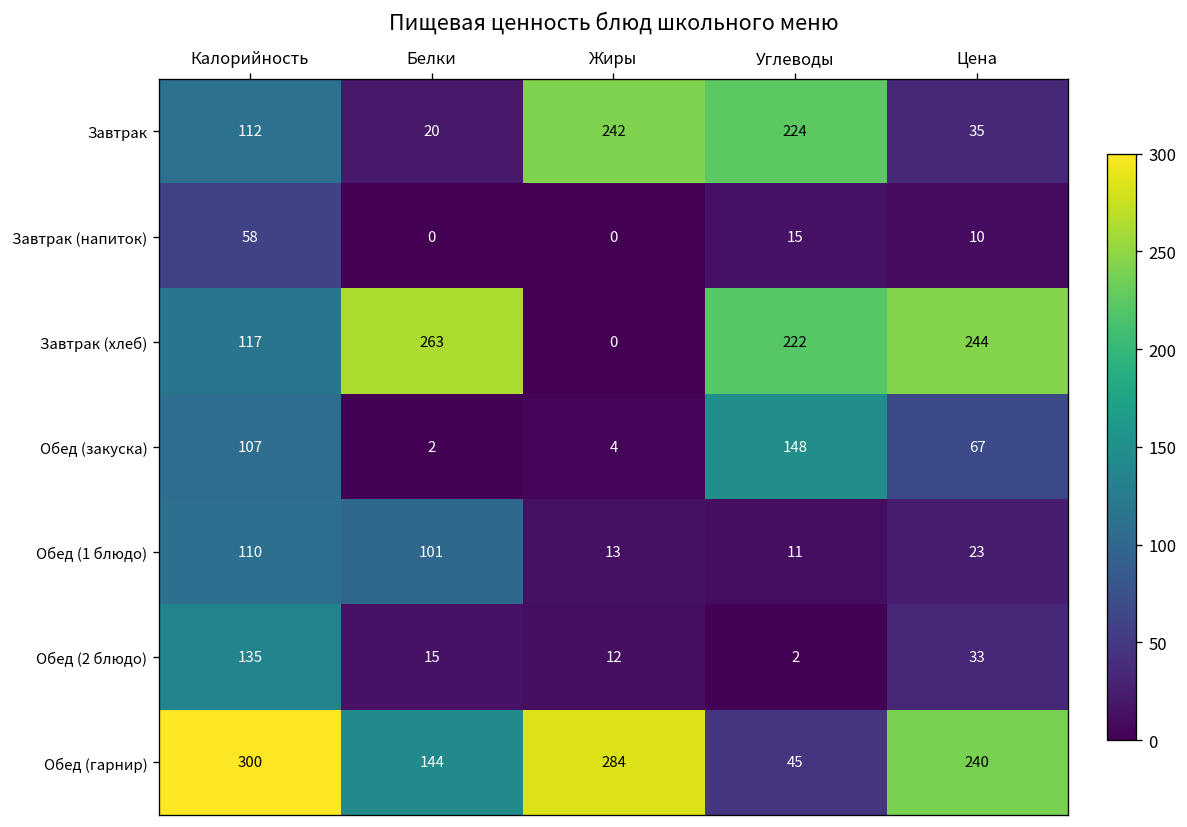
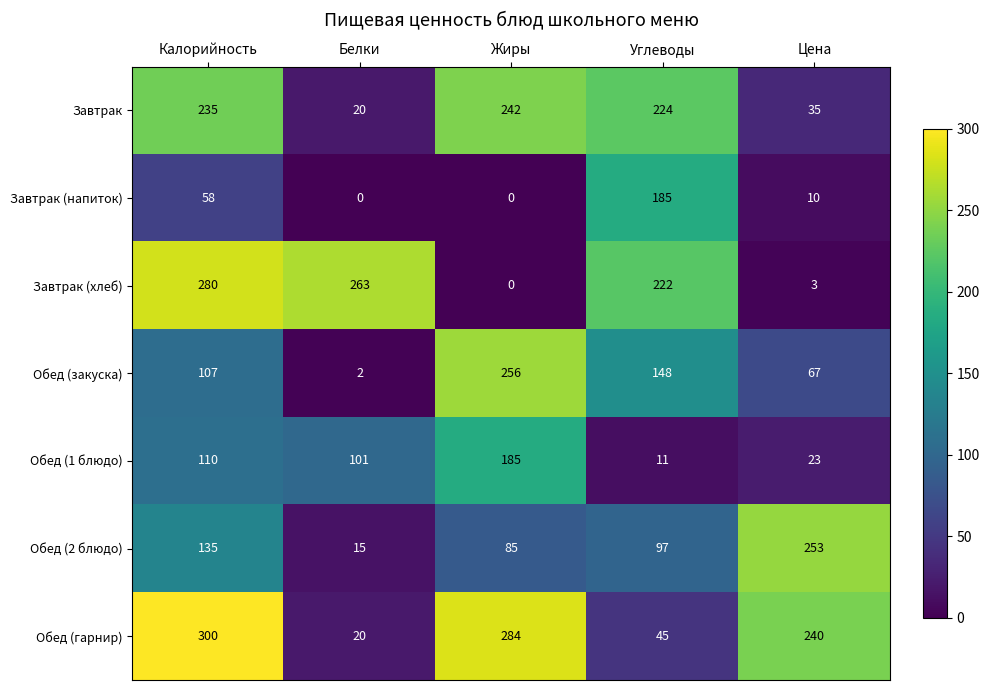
Завтрак, Калорийность: 112 -> 235
Завтрак (напиток), Углеводы: 15 -> 185
Завтрак (хлеб), Калорийность: 117 -> 280
Завтрак (хлеб), Цена: 244 -> 3
Обед (закуска), Жиры: 4 -> 256
Обед (1 блюдо), Жиры: 13 -> 185
Обед (2 блюдо), Жиры: 12 -> 85
Обед (2 блюдо), Углеводы: 2 -> 97
Обед (2 блюдо), Цена: 33 -> 253
Обед (гарнир), Белки: 144 -> 20
